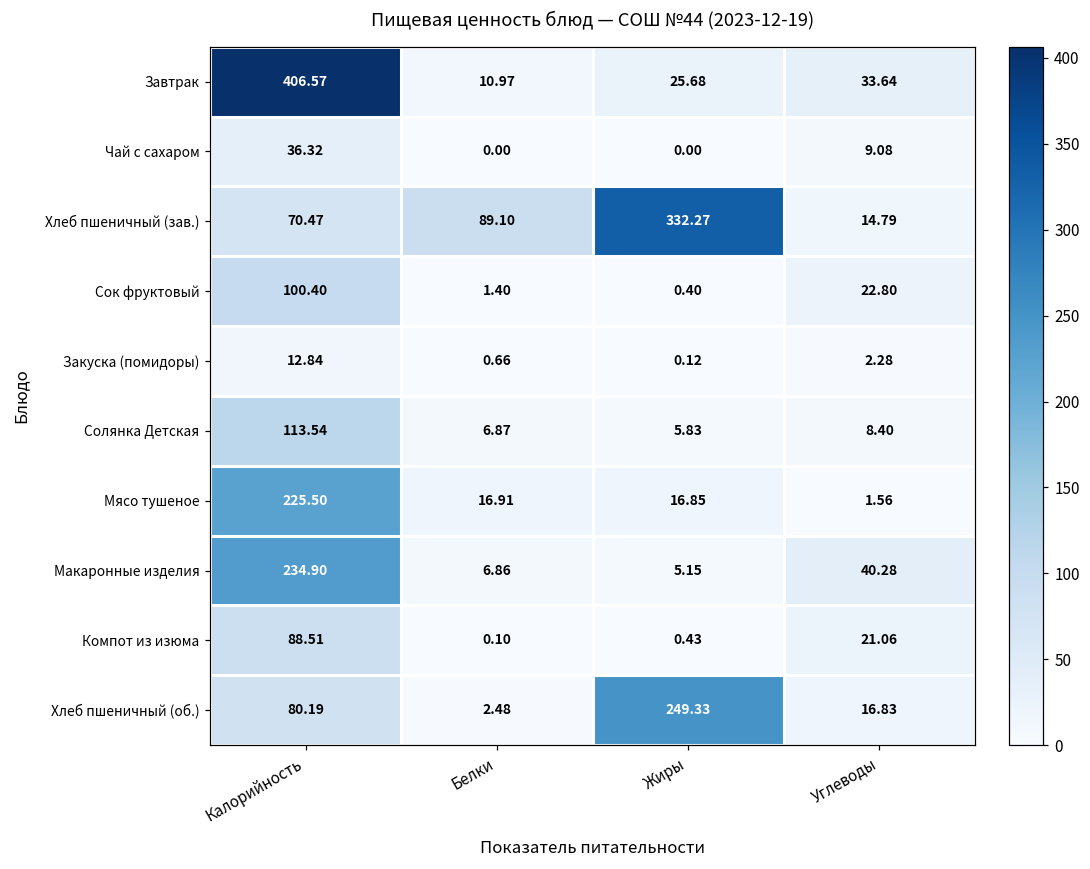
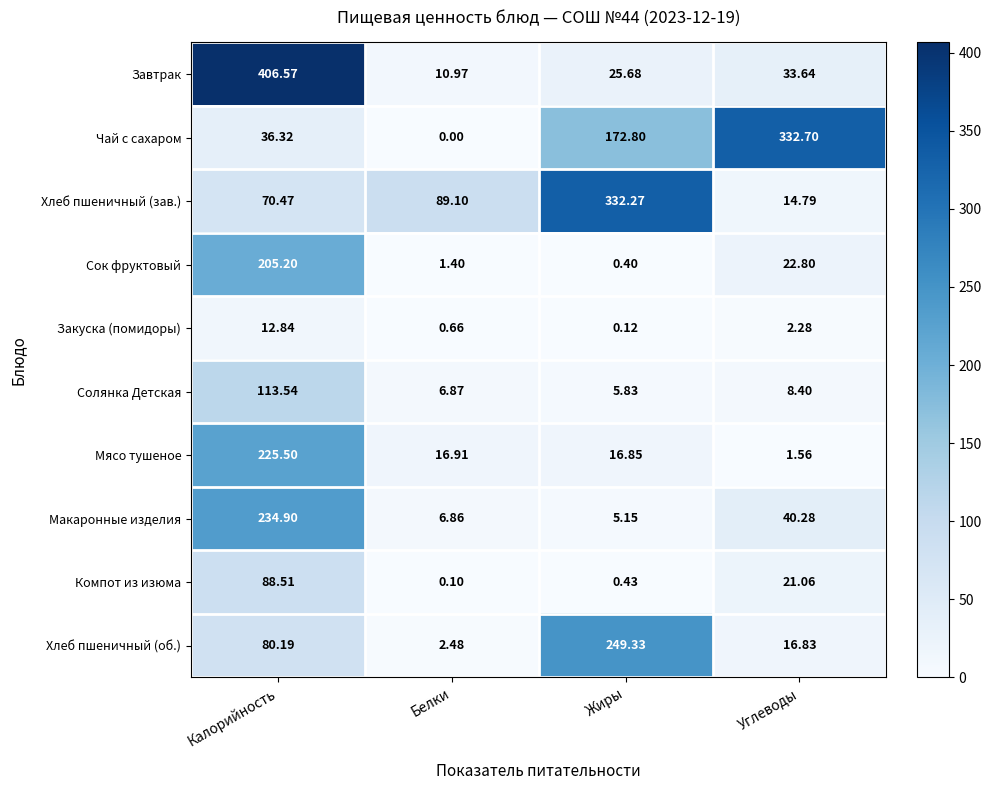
Чай с сахаром, Жиры: 0.00 -> 172.80
Чай с сахаром, Углеводы: 9.08 -> 332.70
Сок фруктовый, Калорийность: 100.40 -> 205.20
